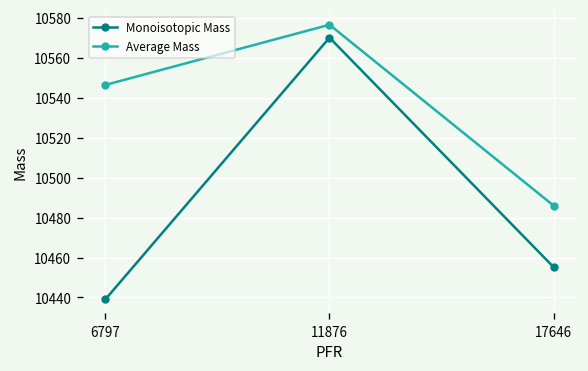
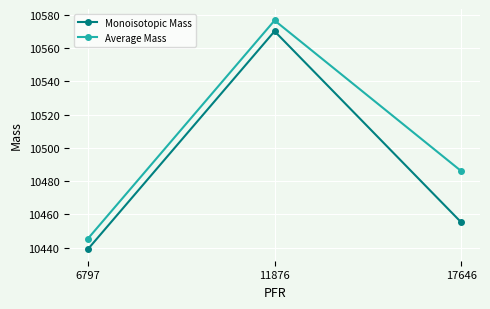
Average Mass, 6797: 10546 -> 10445
